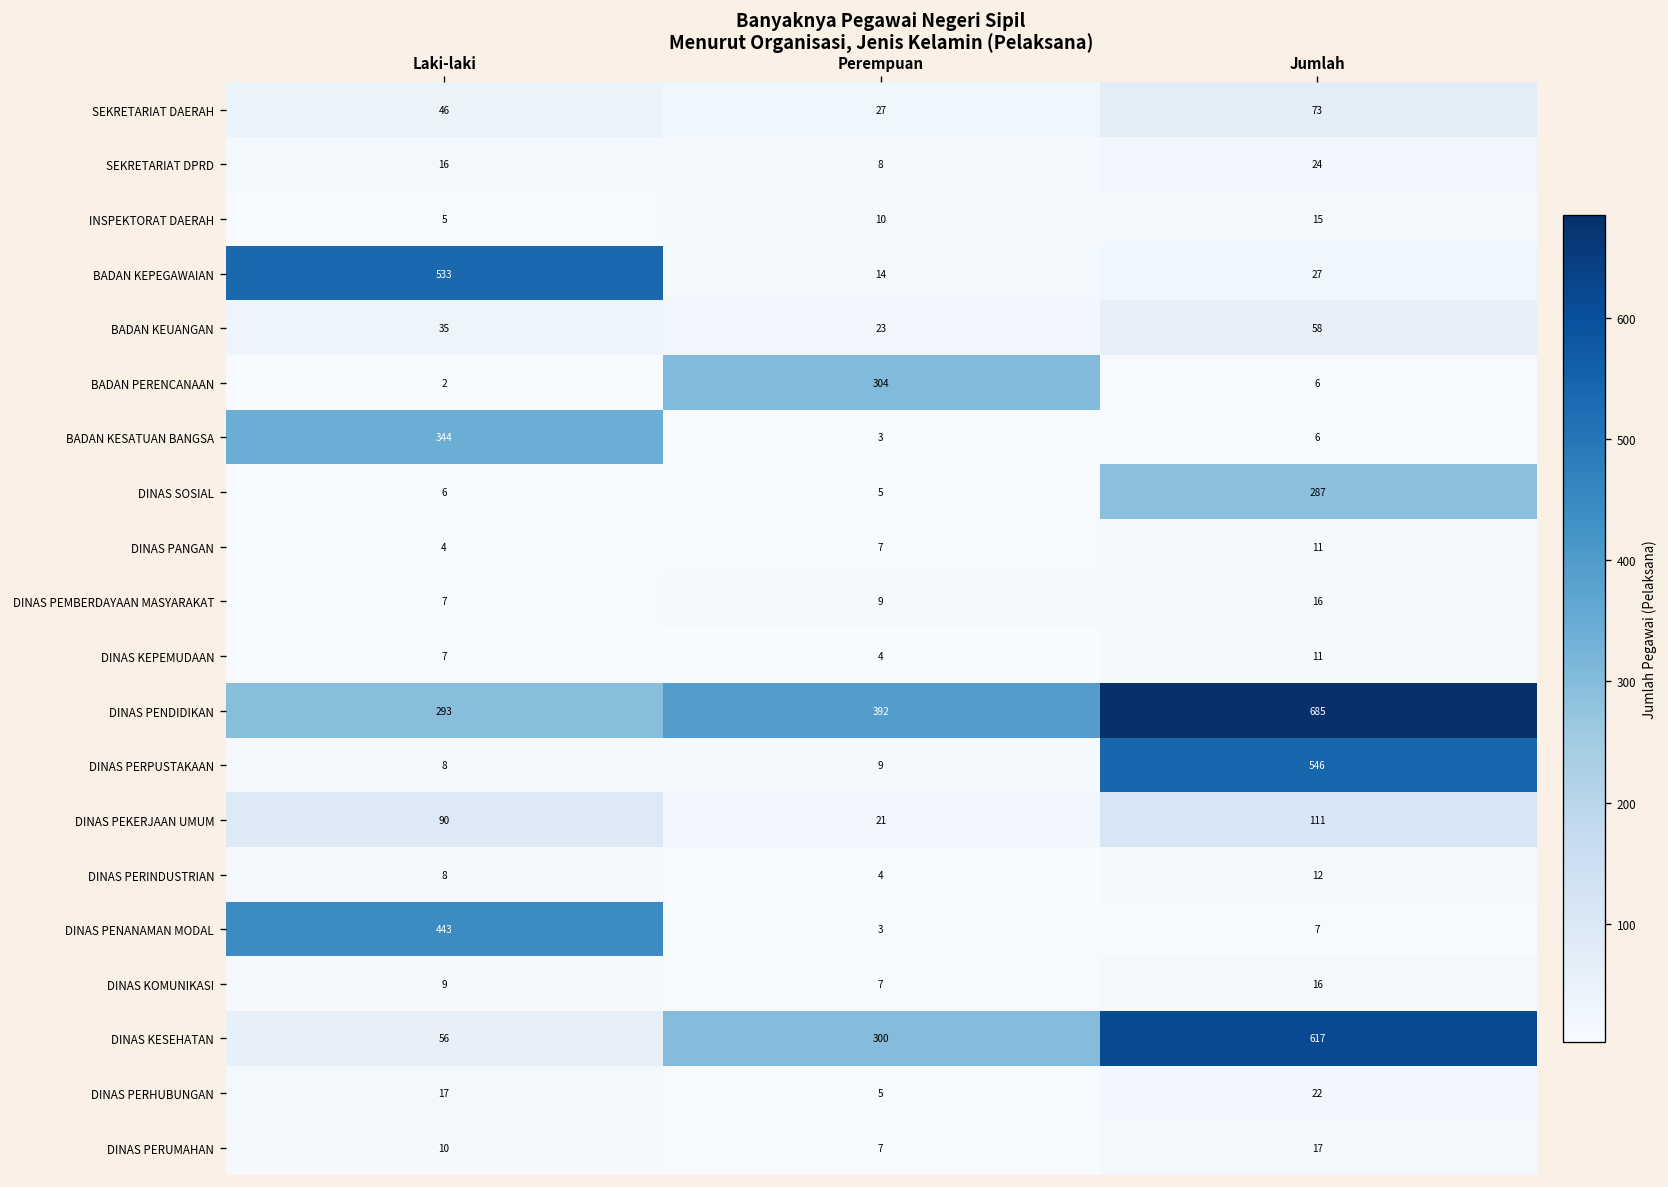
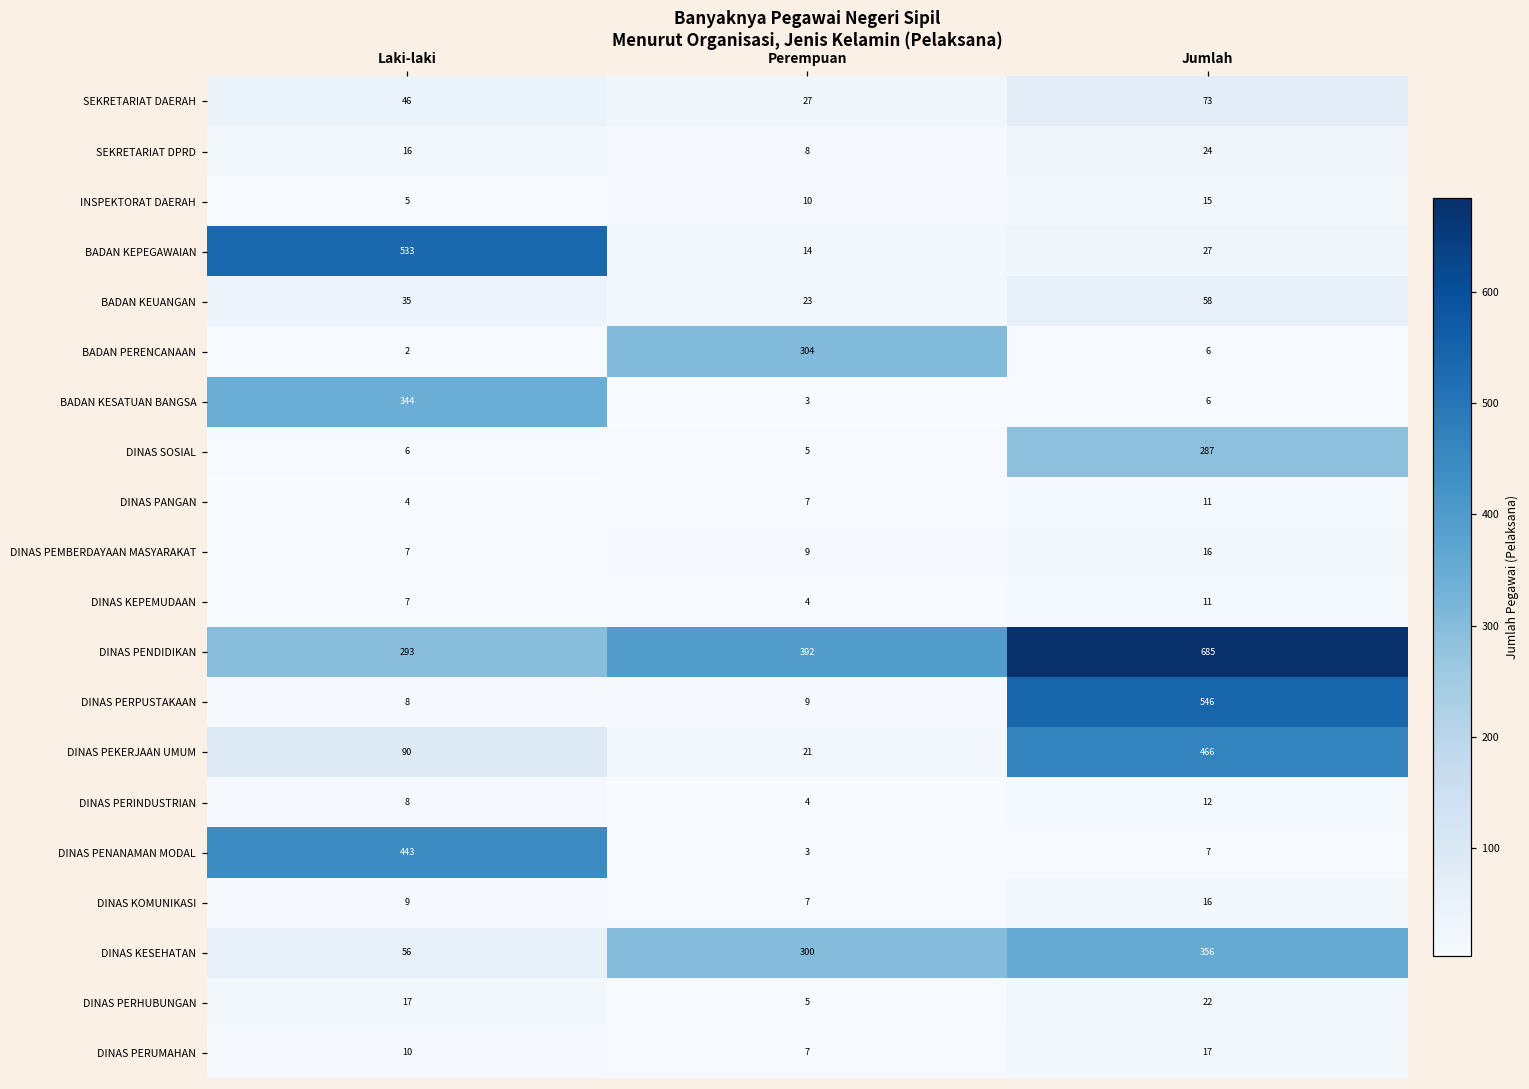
DINAS PEKERJAAN UMUM, Jumlah: 111 -> 466
DINAS KESEHATAN, Jumlah: 617 -> 356
